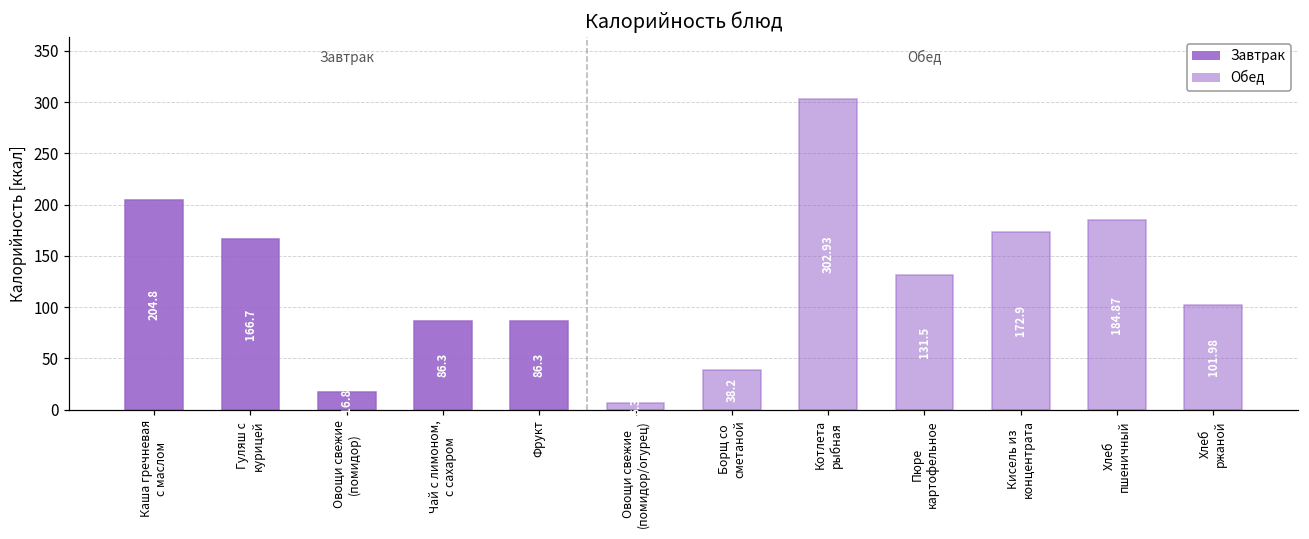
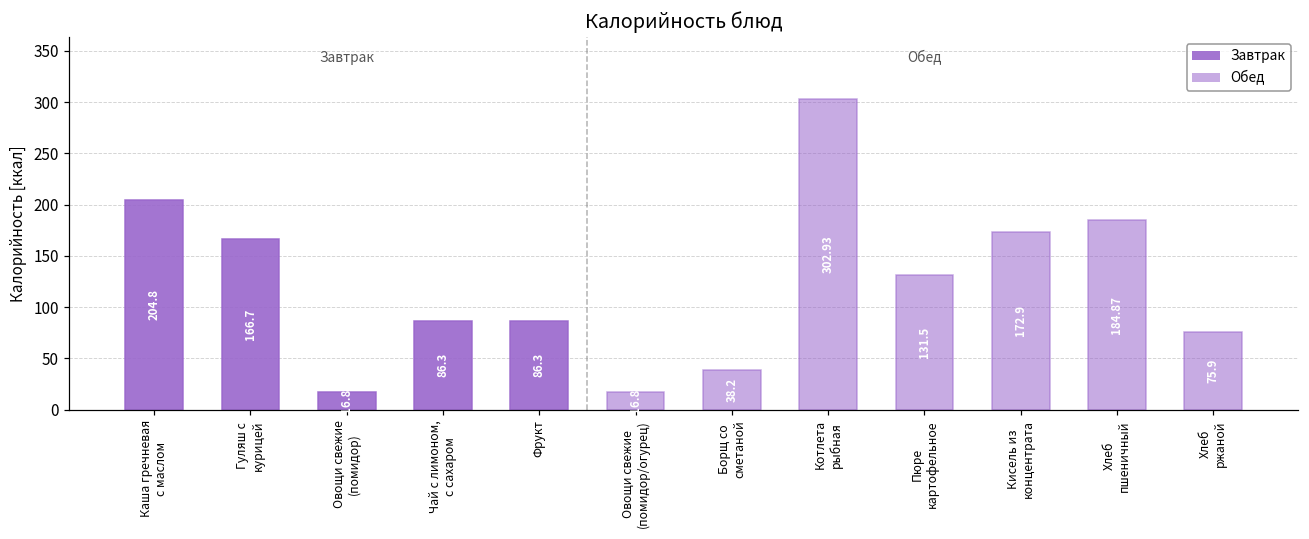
Овощи свежие (помидор/огурец): 10 -> 20
Хлеб ржаной: 101.98 -> 75.9
